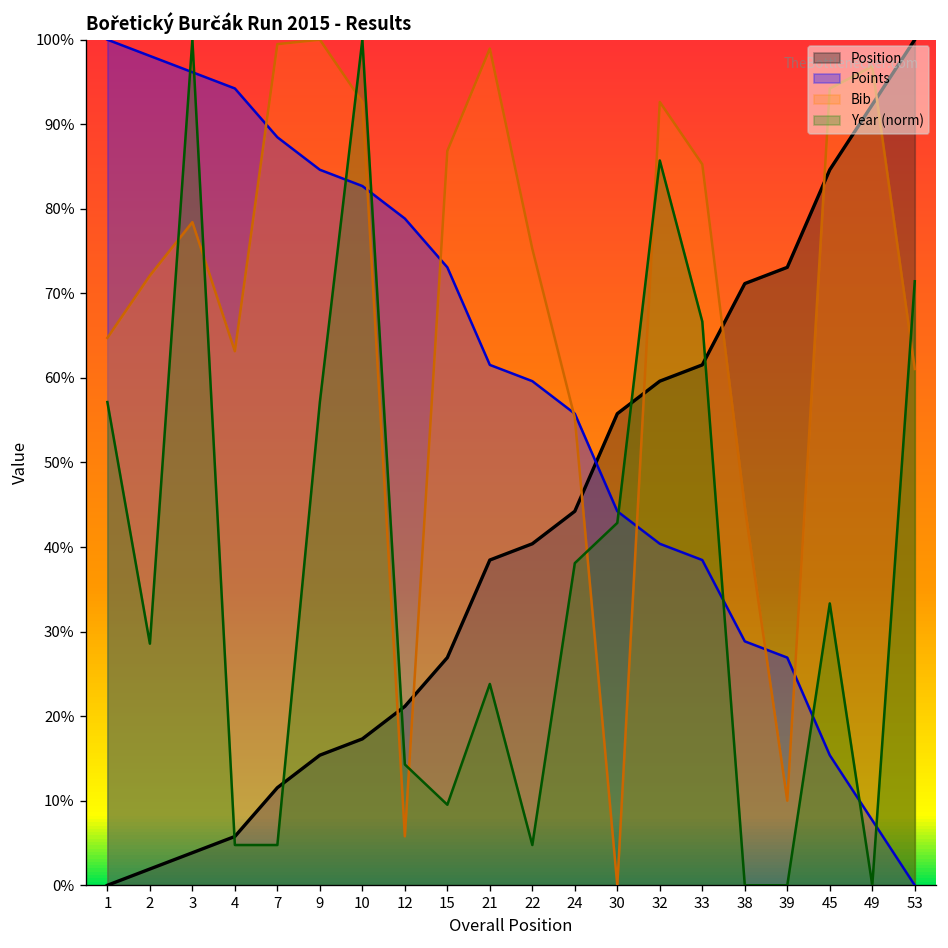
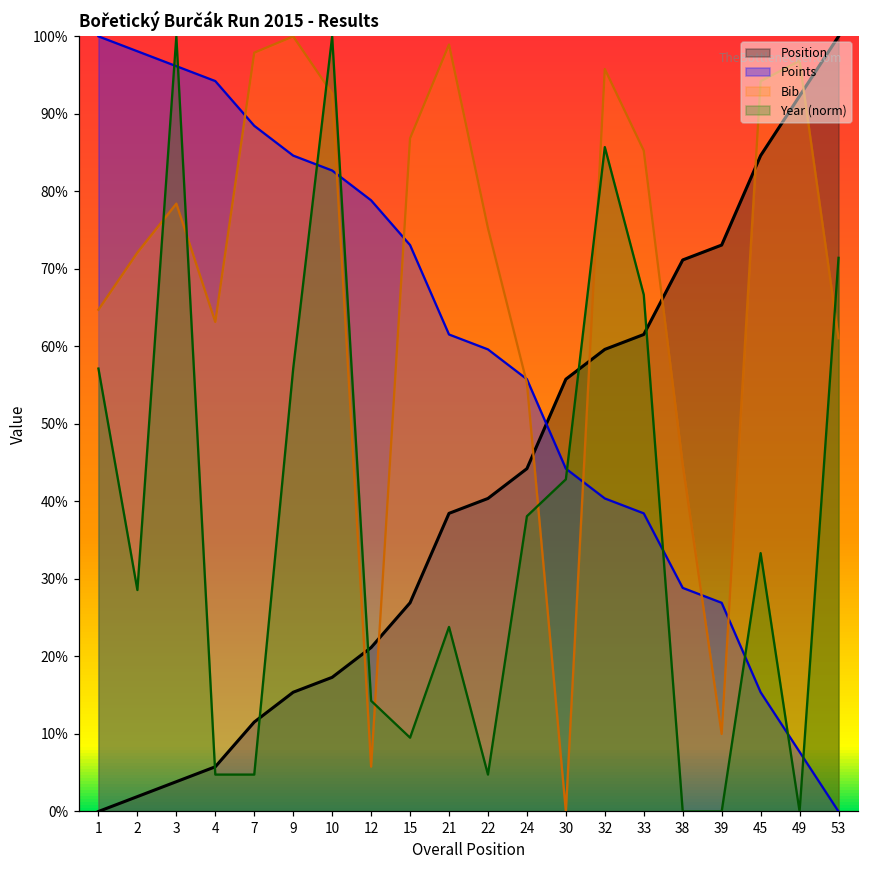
Bib, 7: 99% -> 98%
Bib, 32: 93% -> 96%
